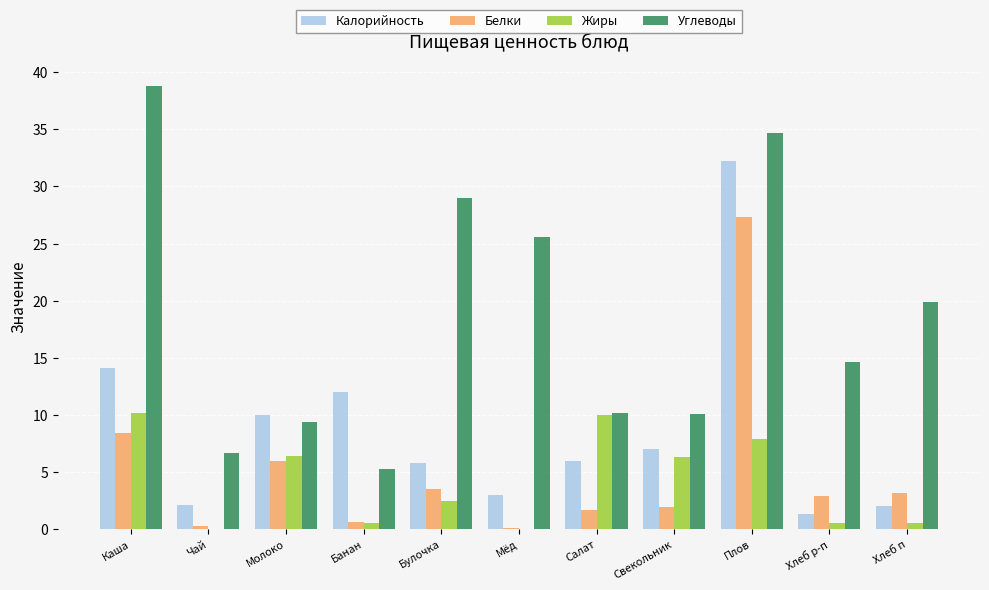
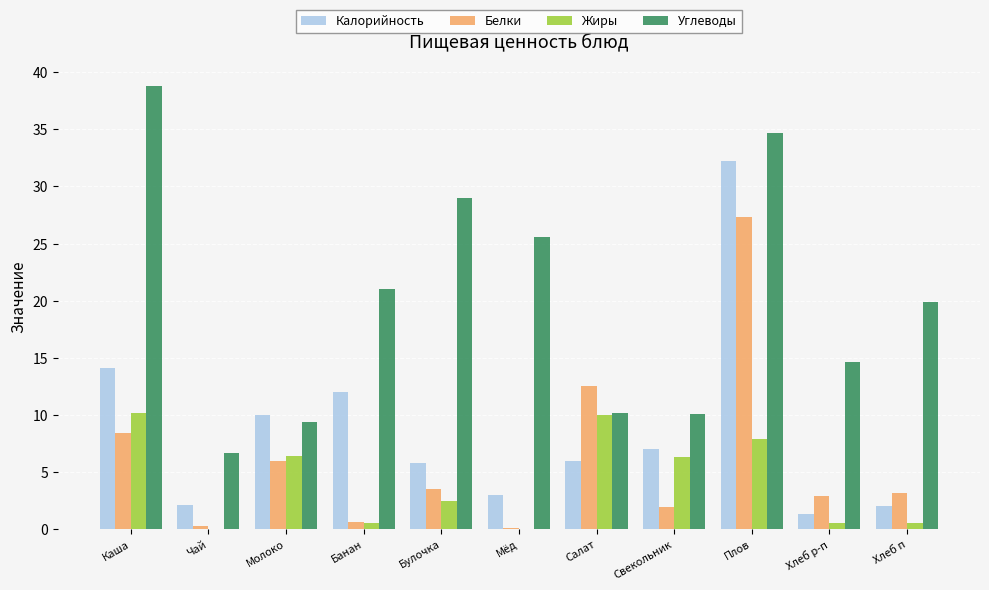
Углеводы, Банан: 5.3 -> 21.0
Белки, Салат: 1.7 -> 12.5
